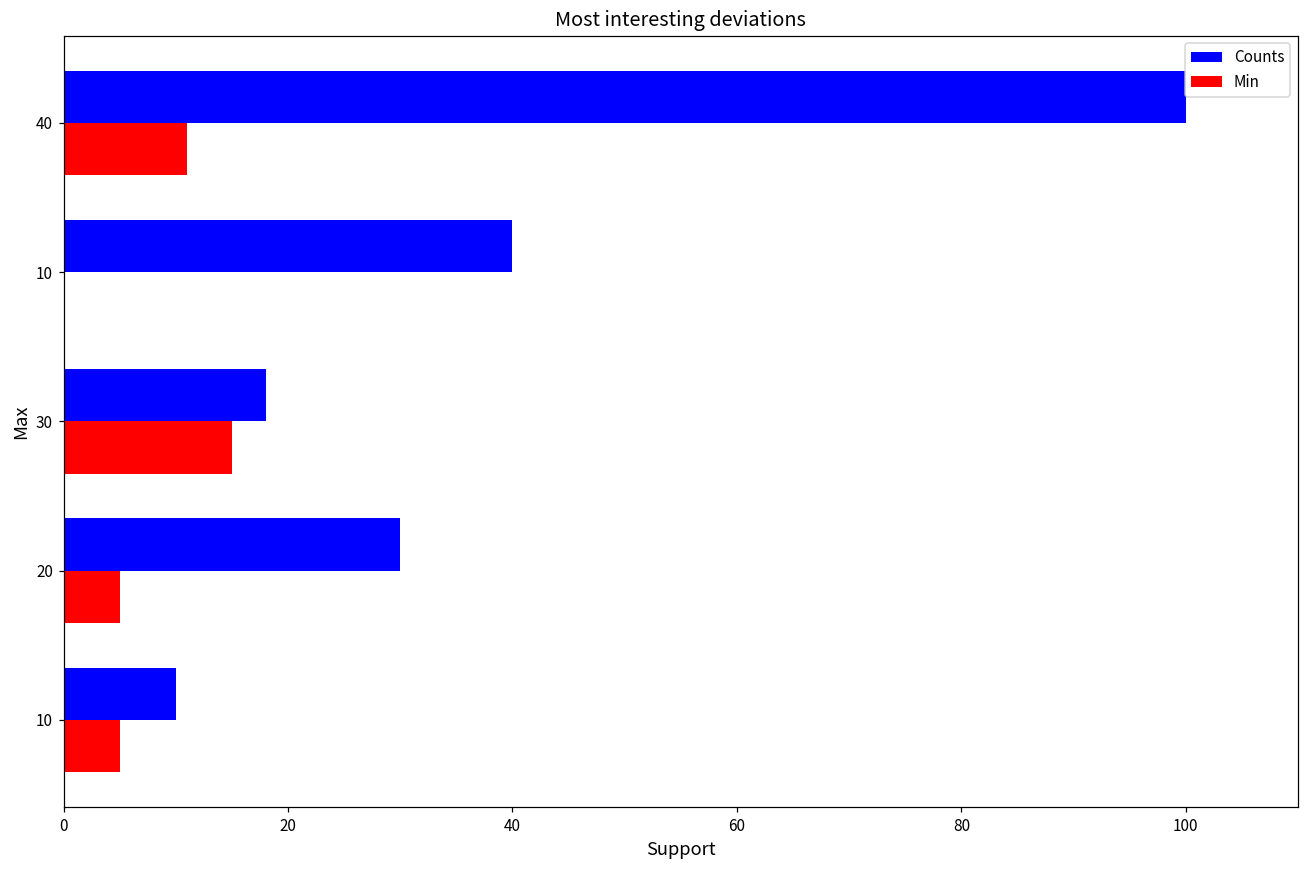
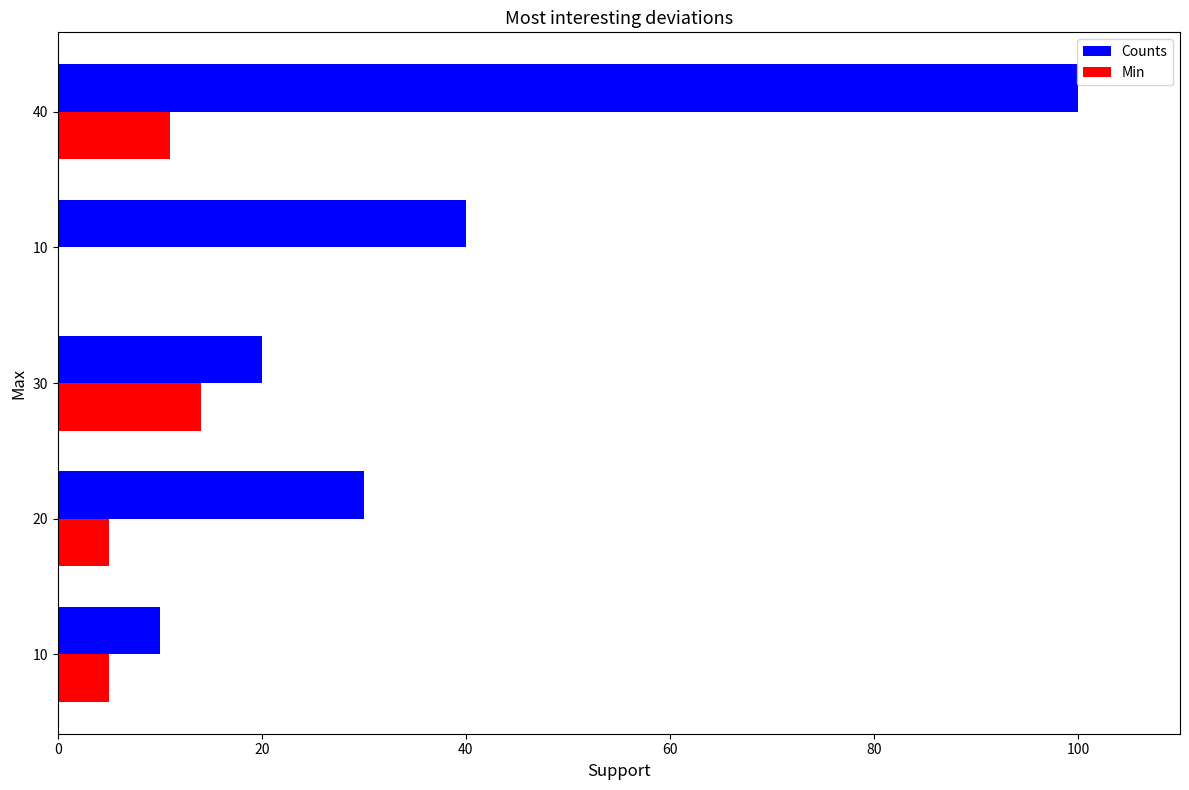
Counts, 30: 18 -> 20
Min, 30: 15 -> 14
